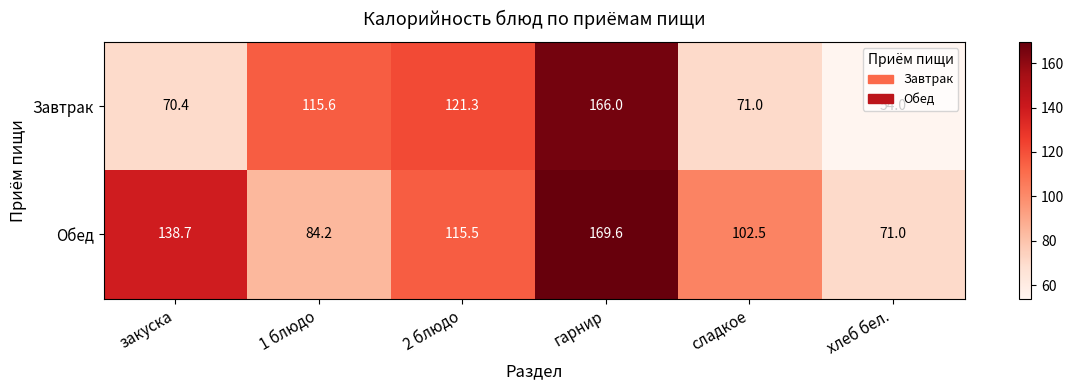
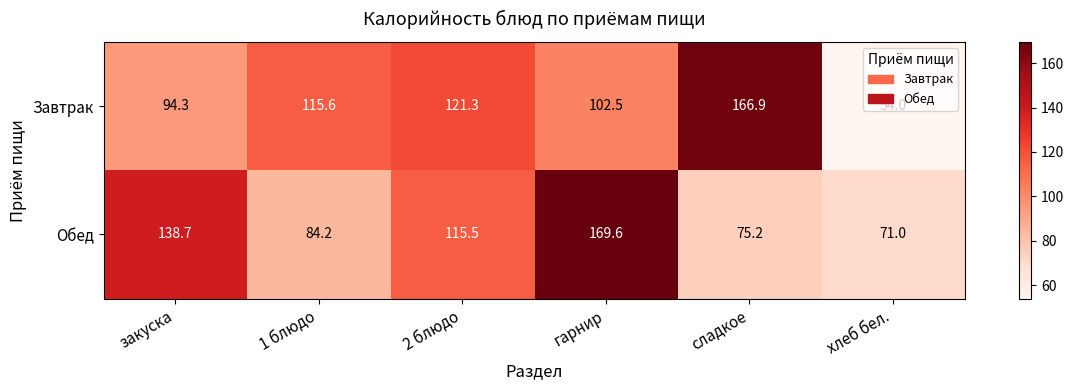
Завтрак, закуска: 70.4 -> 94.3
Завтрак, гарнир: 166.0 -> 102.5
Завтрак, сладкое: 71.0 -> 166.9
Обед, сладкое: 102.5 -> 75.2
